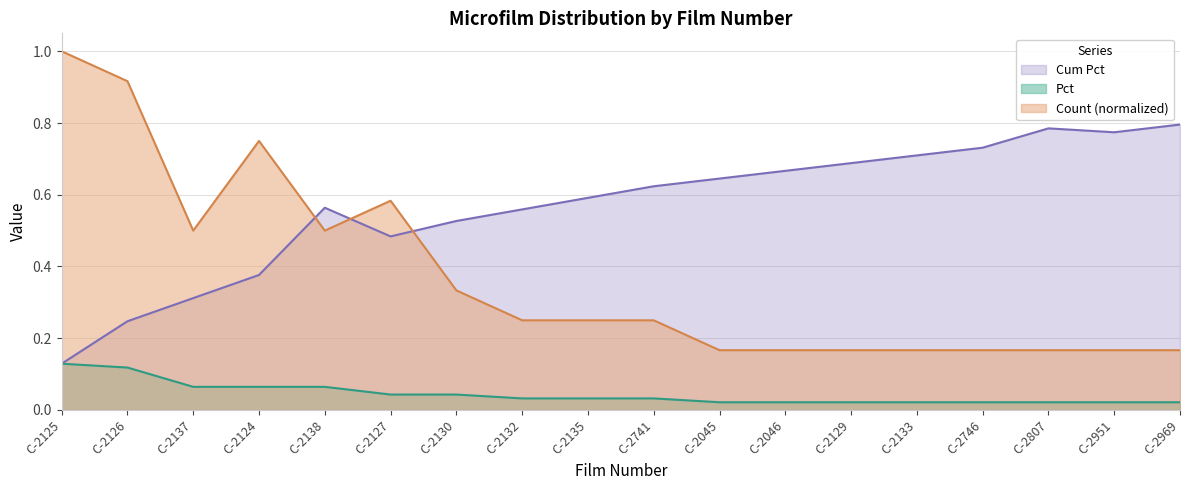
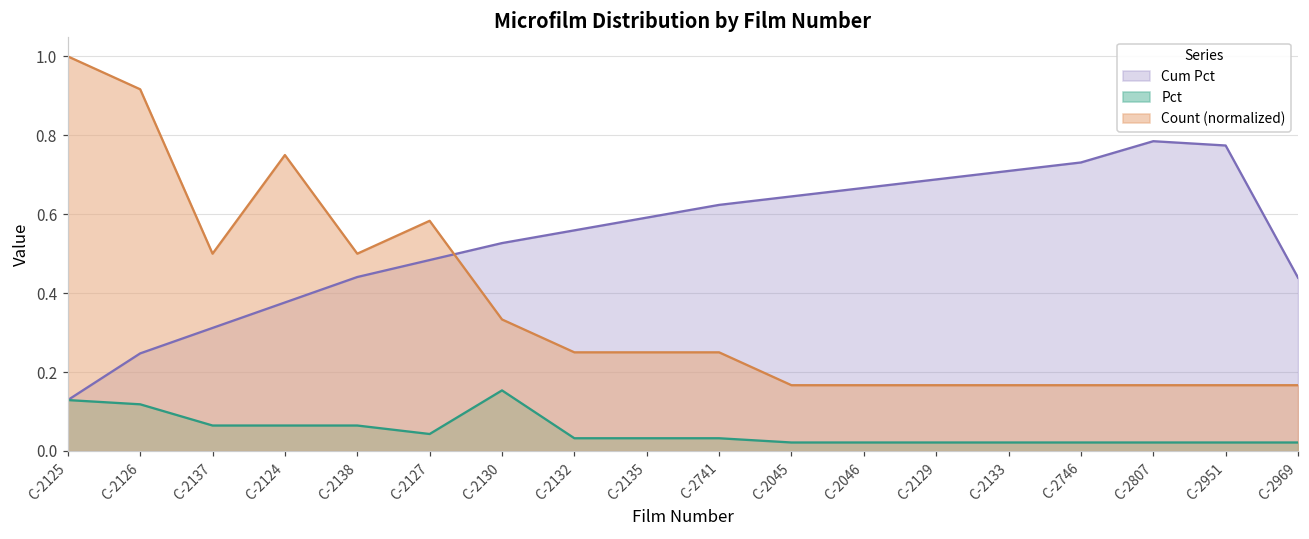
Cum Pct, C-2138: 0.56 -> 0.44
Pct, C-2130: 0.04 -> 0.15
Cum Pct, C-2969: 0.80 -> 0.44
